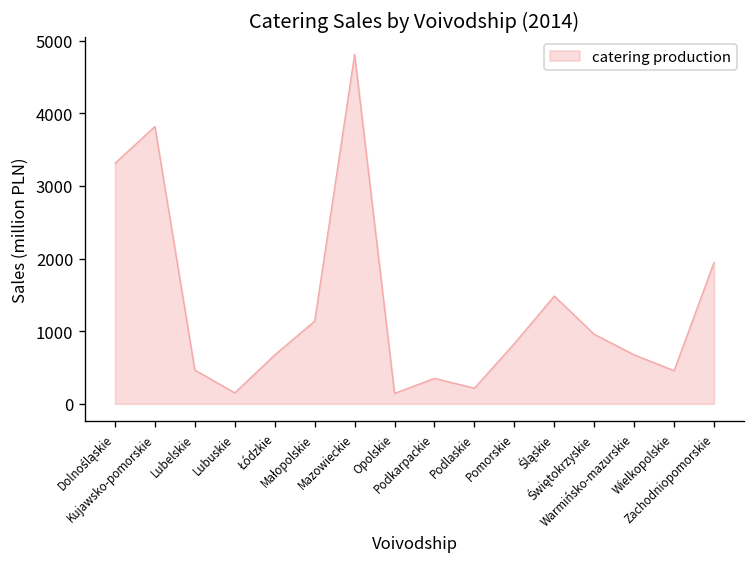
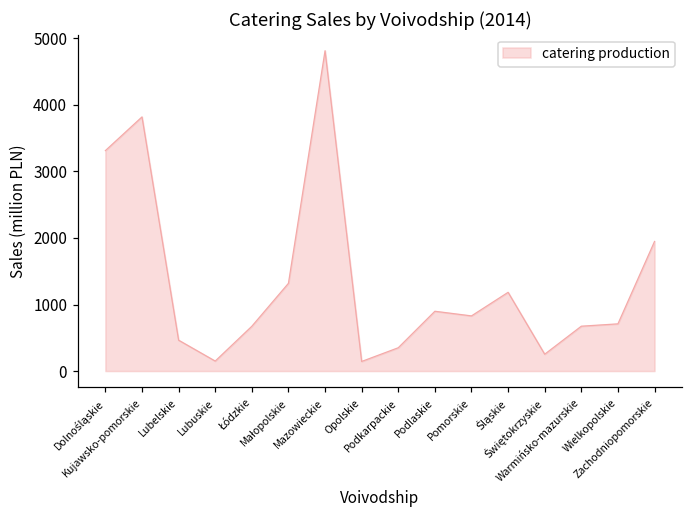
Małopolskie: 1100 -> 1300
Podlaskie: 200 -> 900
Śląskie: 1500 -> 1200
Świętokrzyskie: 1000 -> 300
Wielkopolskie: 500 -> 700
